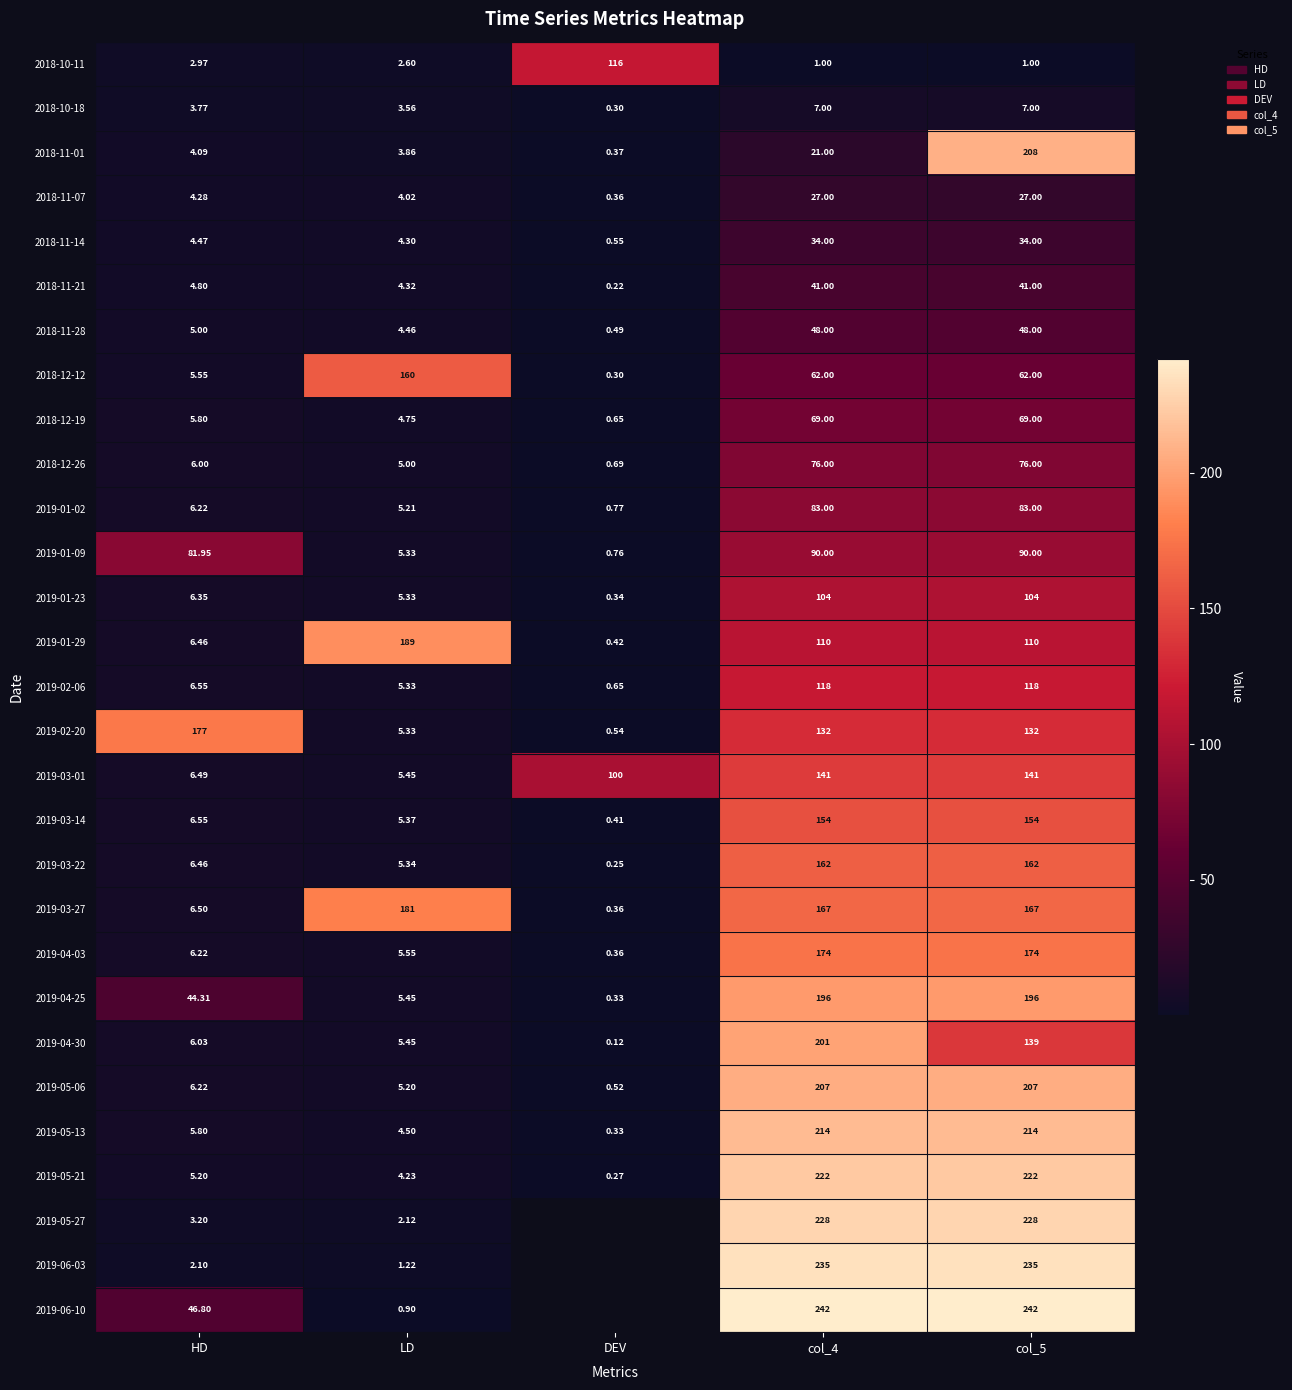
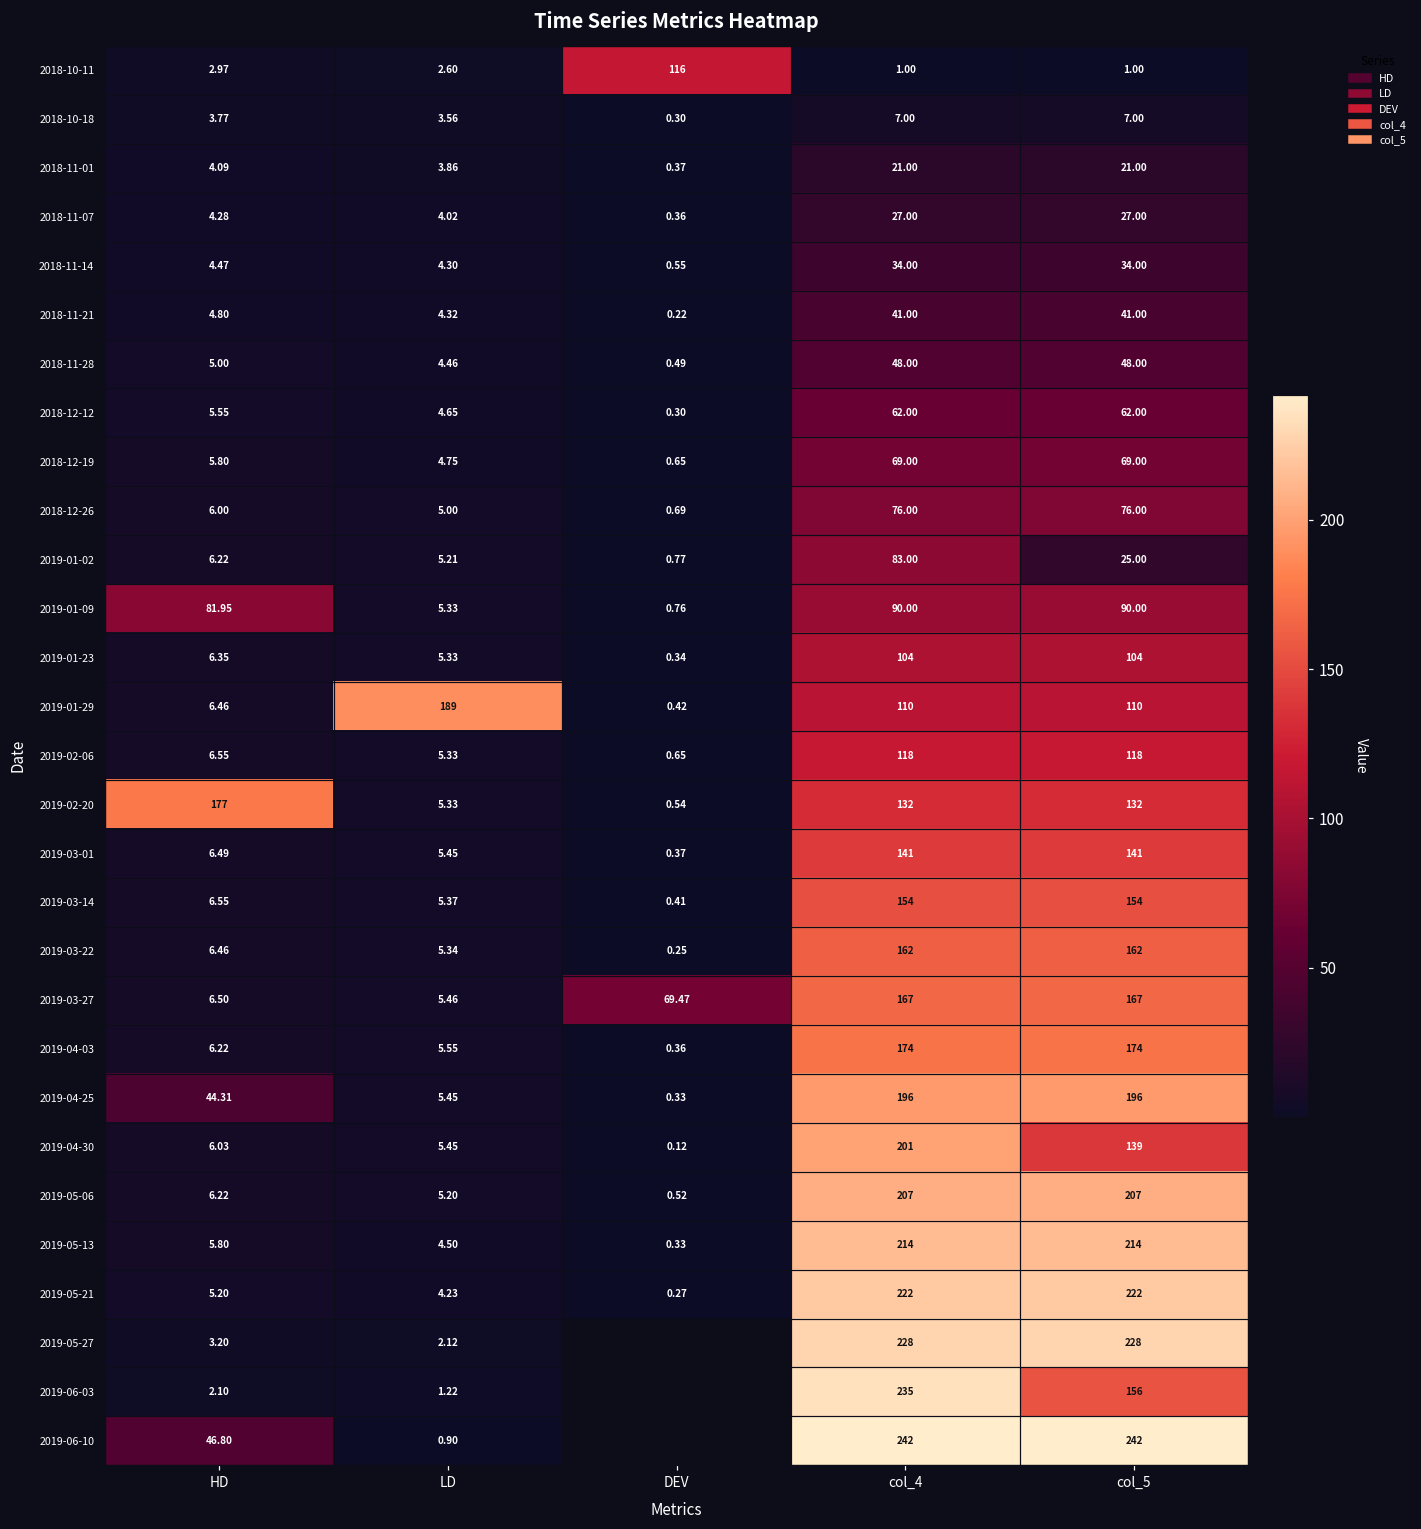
2018-11-01, col_5: 208 -> 21.00
2018-12-12, LD: 160 -> 4.65
2019-01-02, col_5: 83.00 -> 25.00
2019-03-01, DEV: 100 -> 0.37
2019-03-27, LD: 181 -> 5.46
2019-03-27, DEV: 0.36 -> 69.47
2019-06-03, col_5: 235 -> 156
